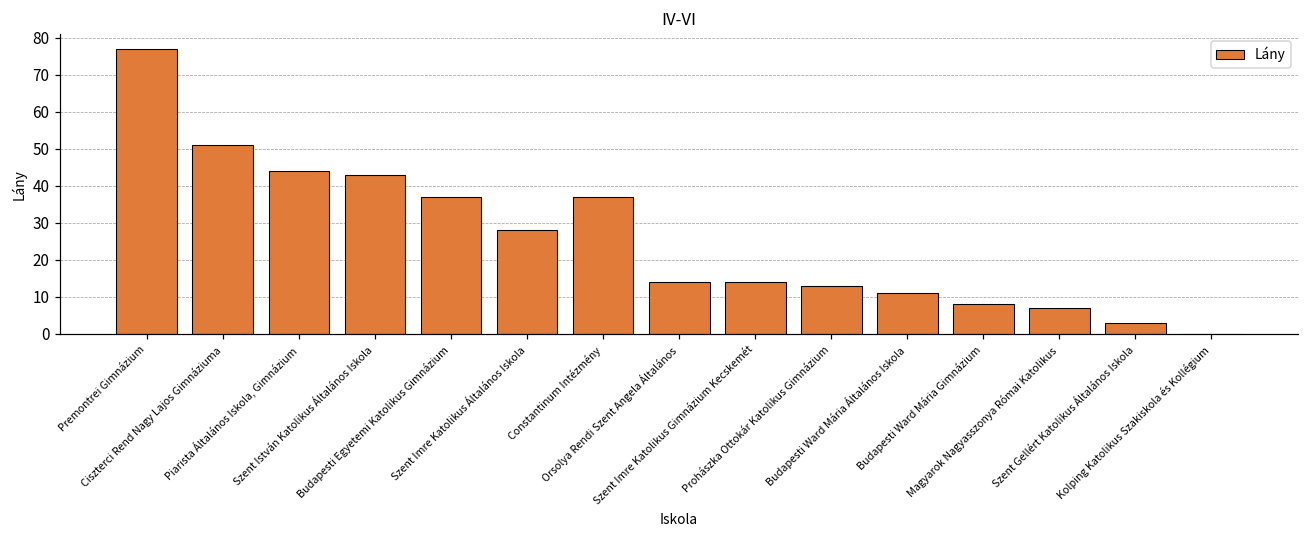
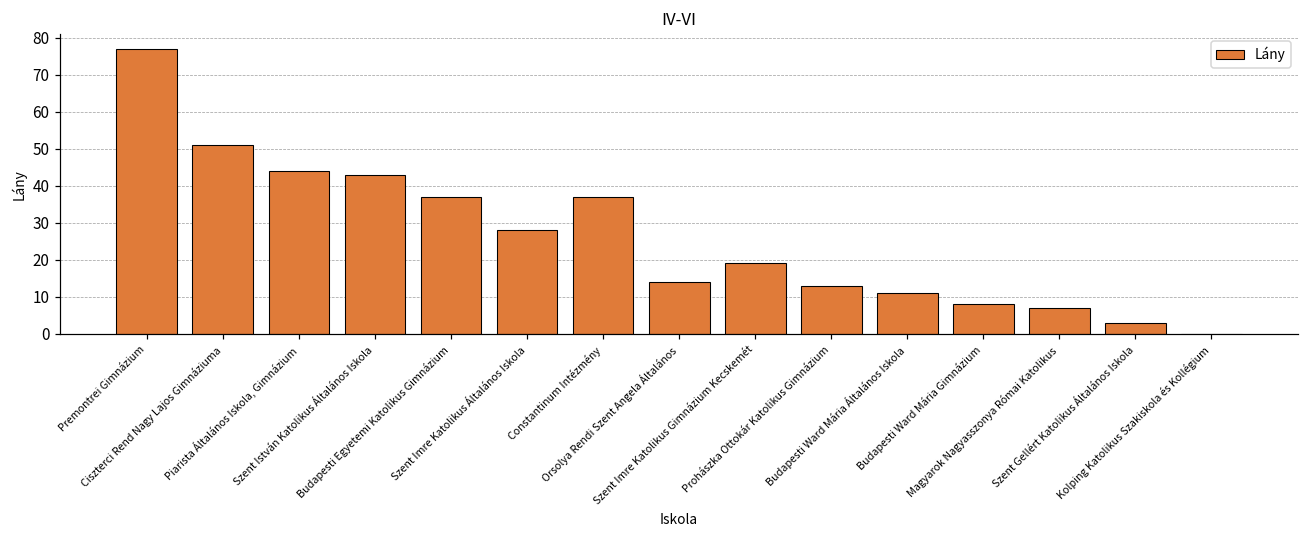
Szent Imre Katolikus Gimnázium Kecskemét: 14 -> 19
